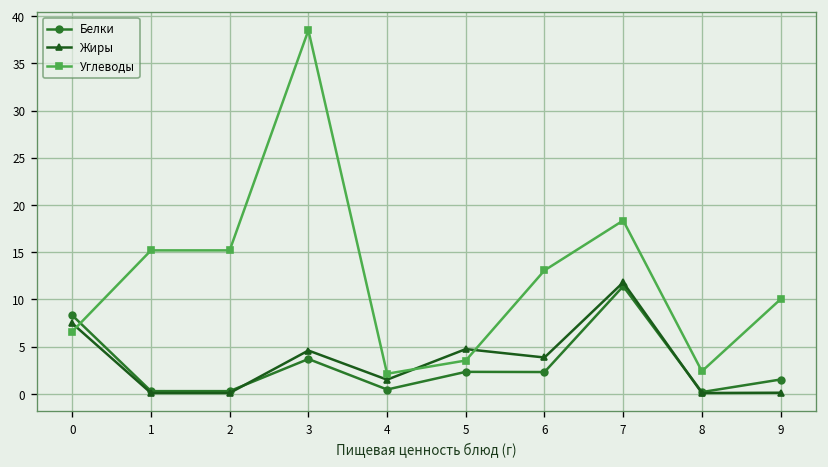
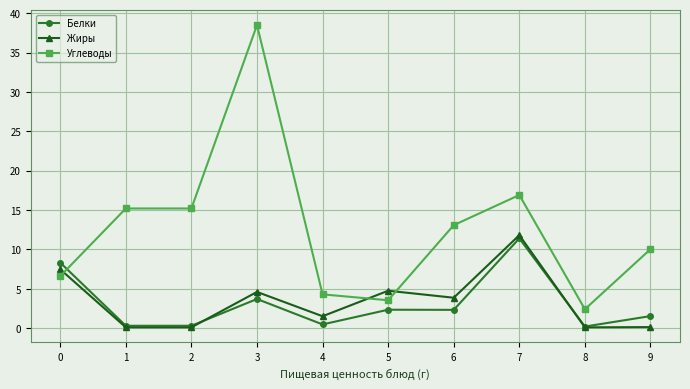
Углеводы, 4: 2 -> 4
Углеводы, 7: 18 -> 17
